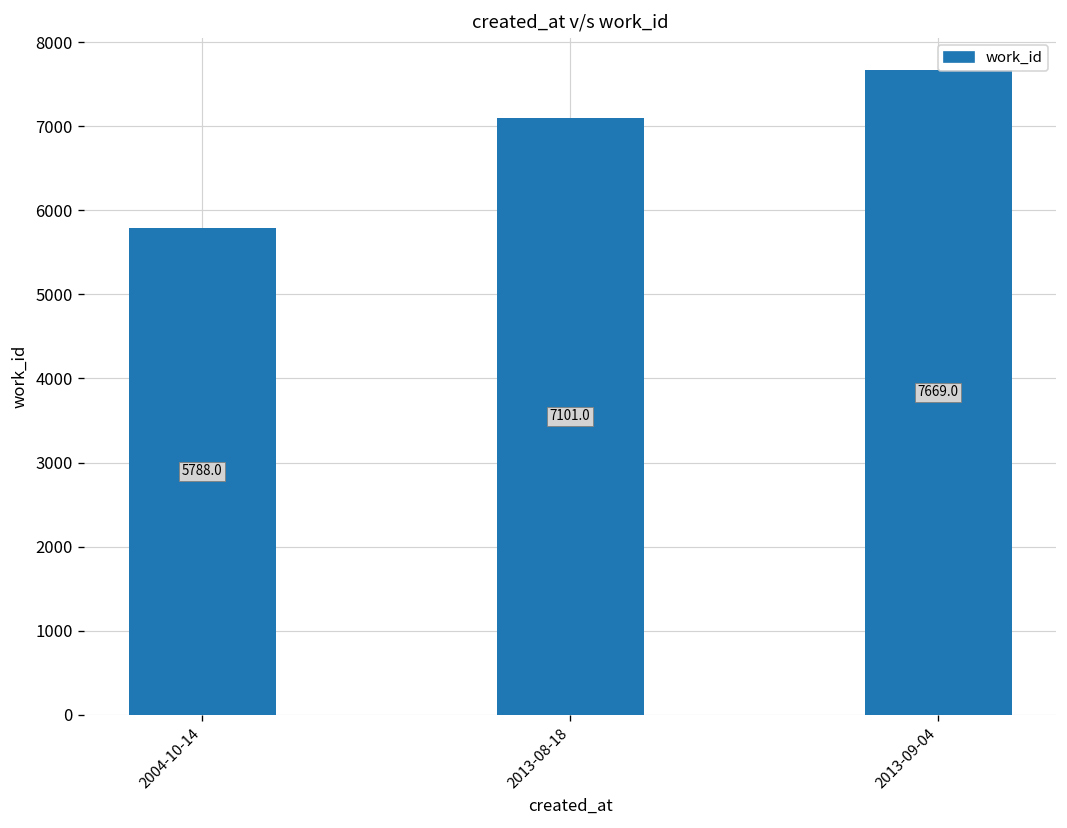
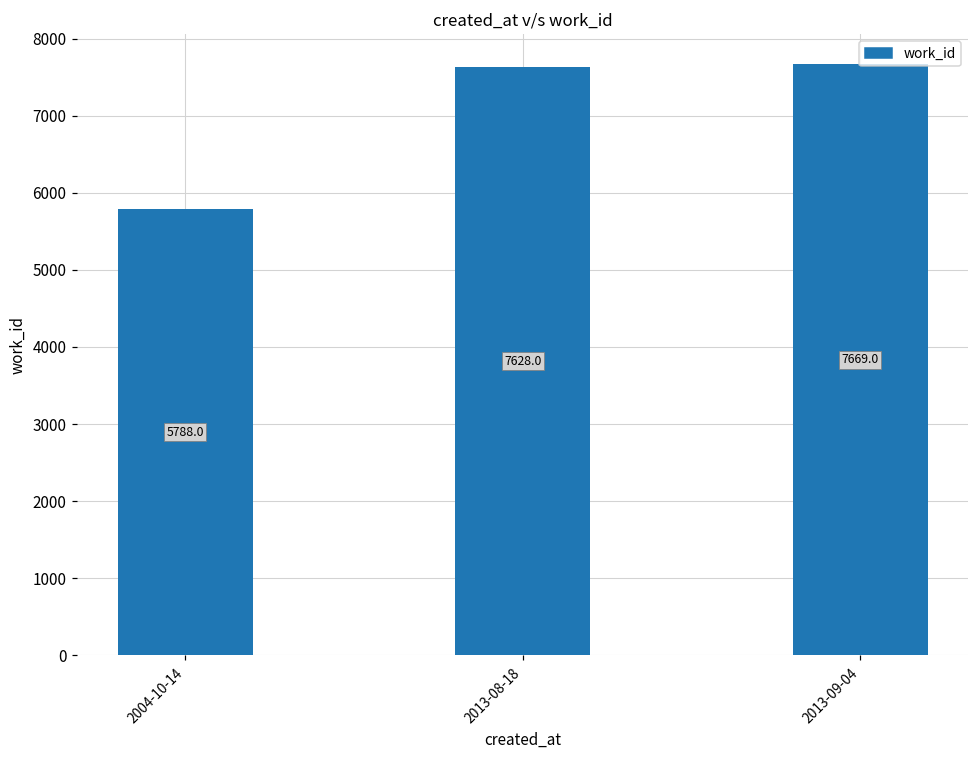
2013-08-18: 7101.0 -> 7628.0
